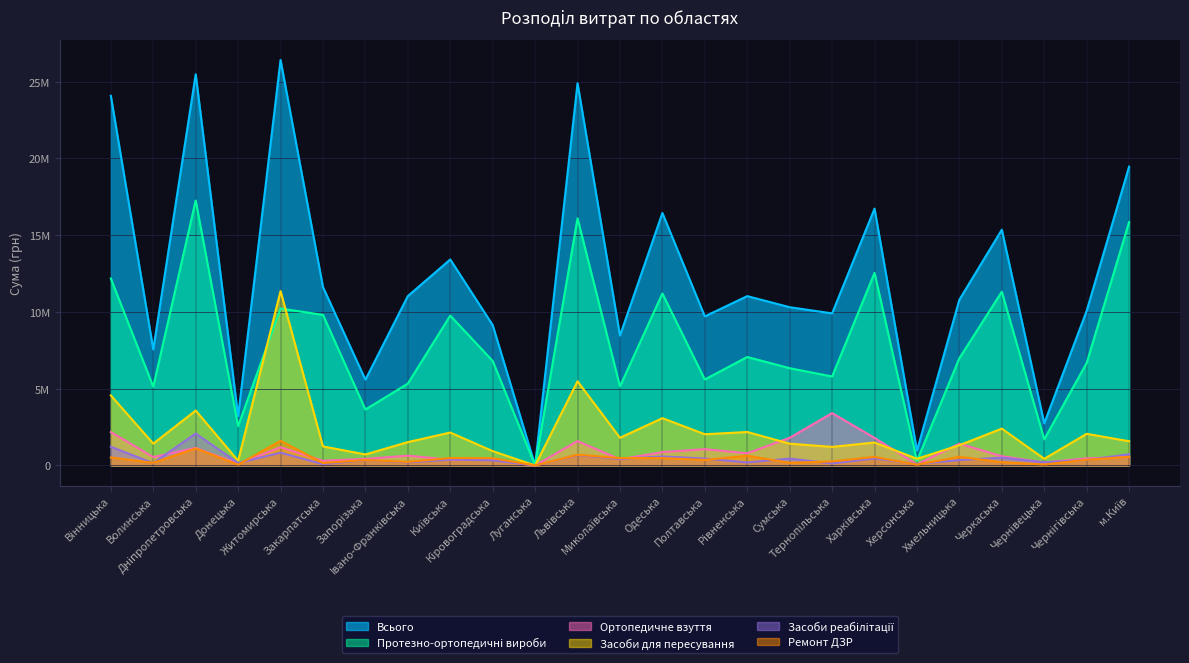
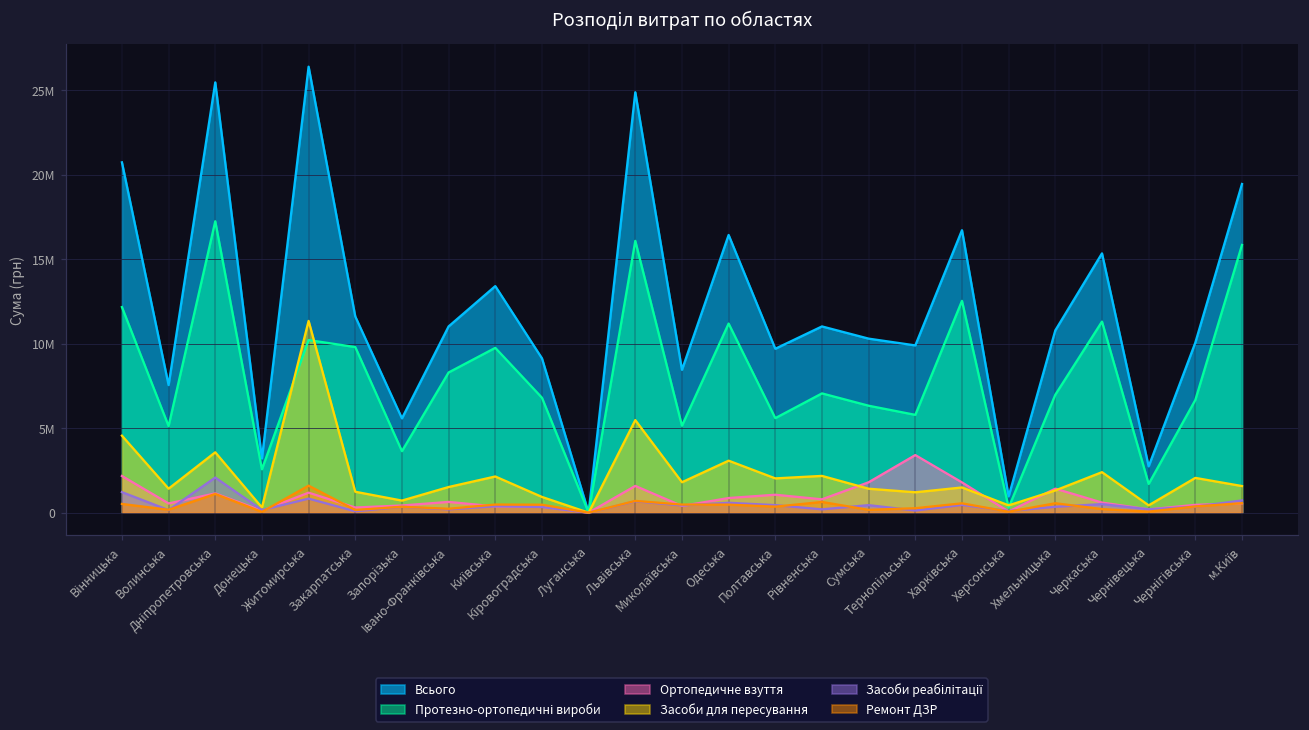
Всього, Вінницька: 24100000 -> 20700000
Протезно-ортопедичні вироби, Івано-Франківська: 5300000 -> 8300000
